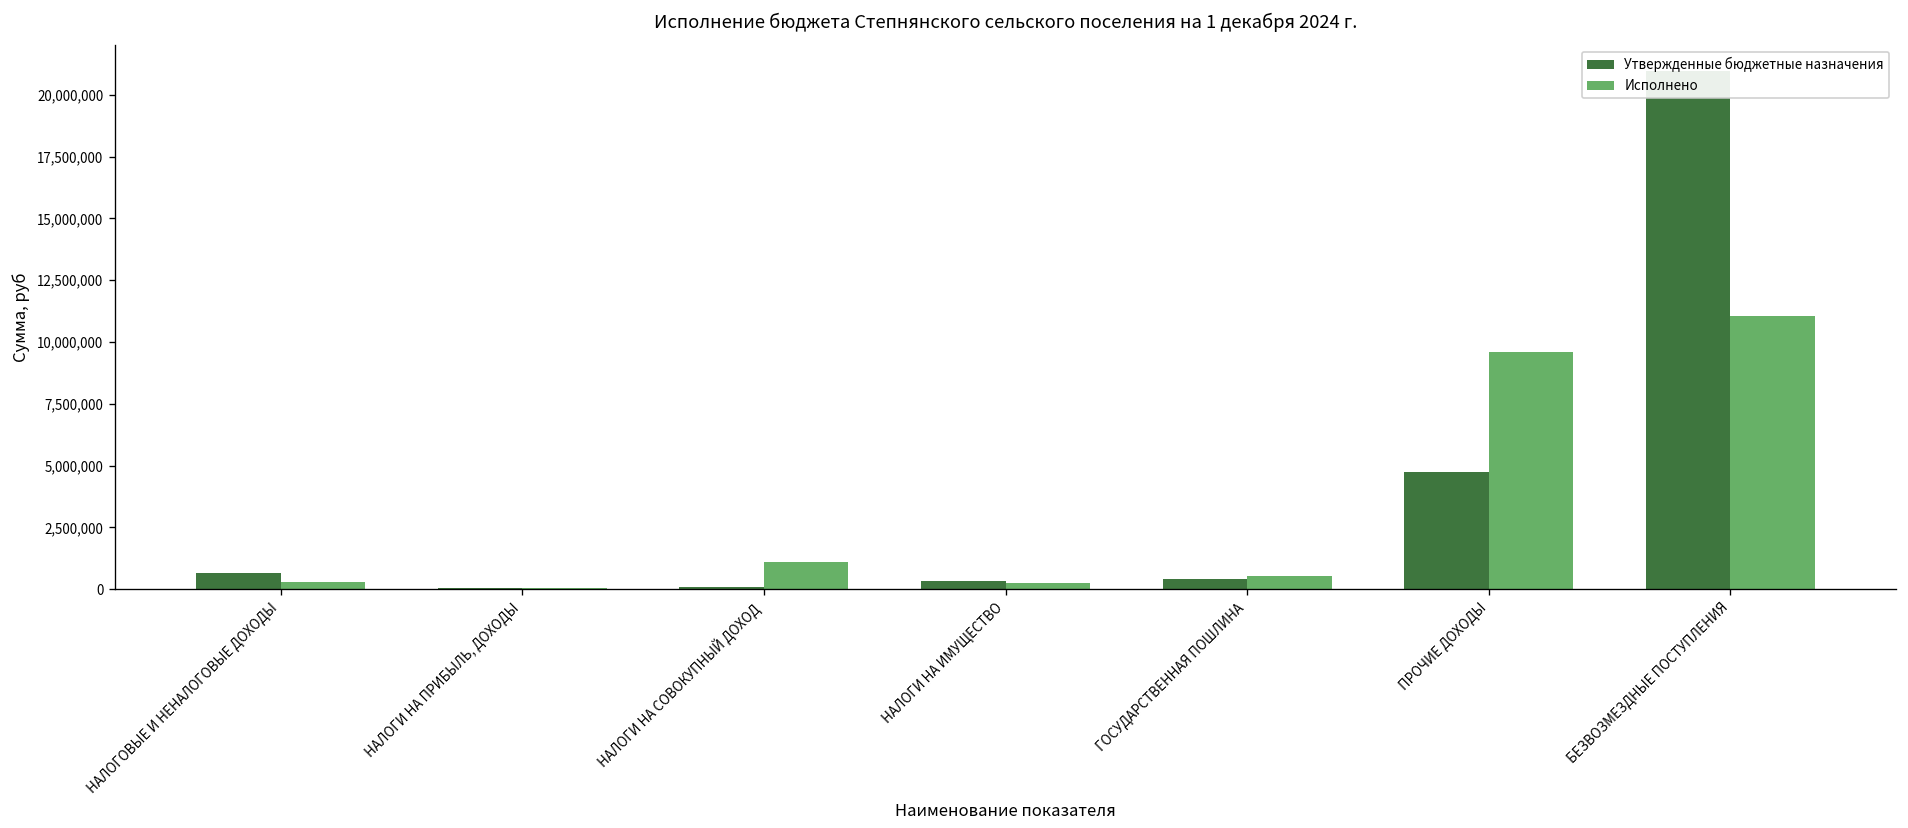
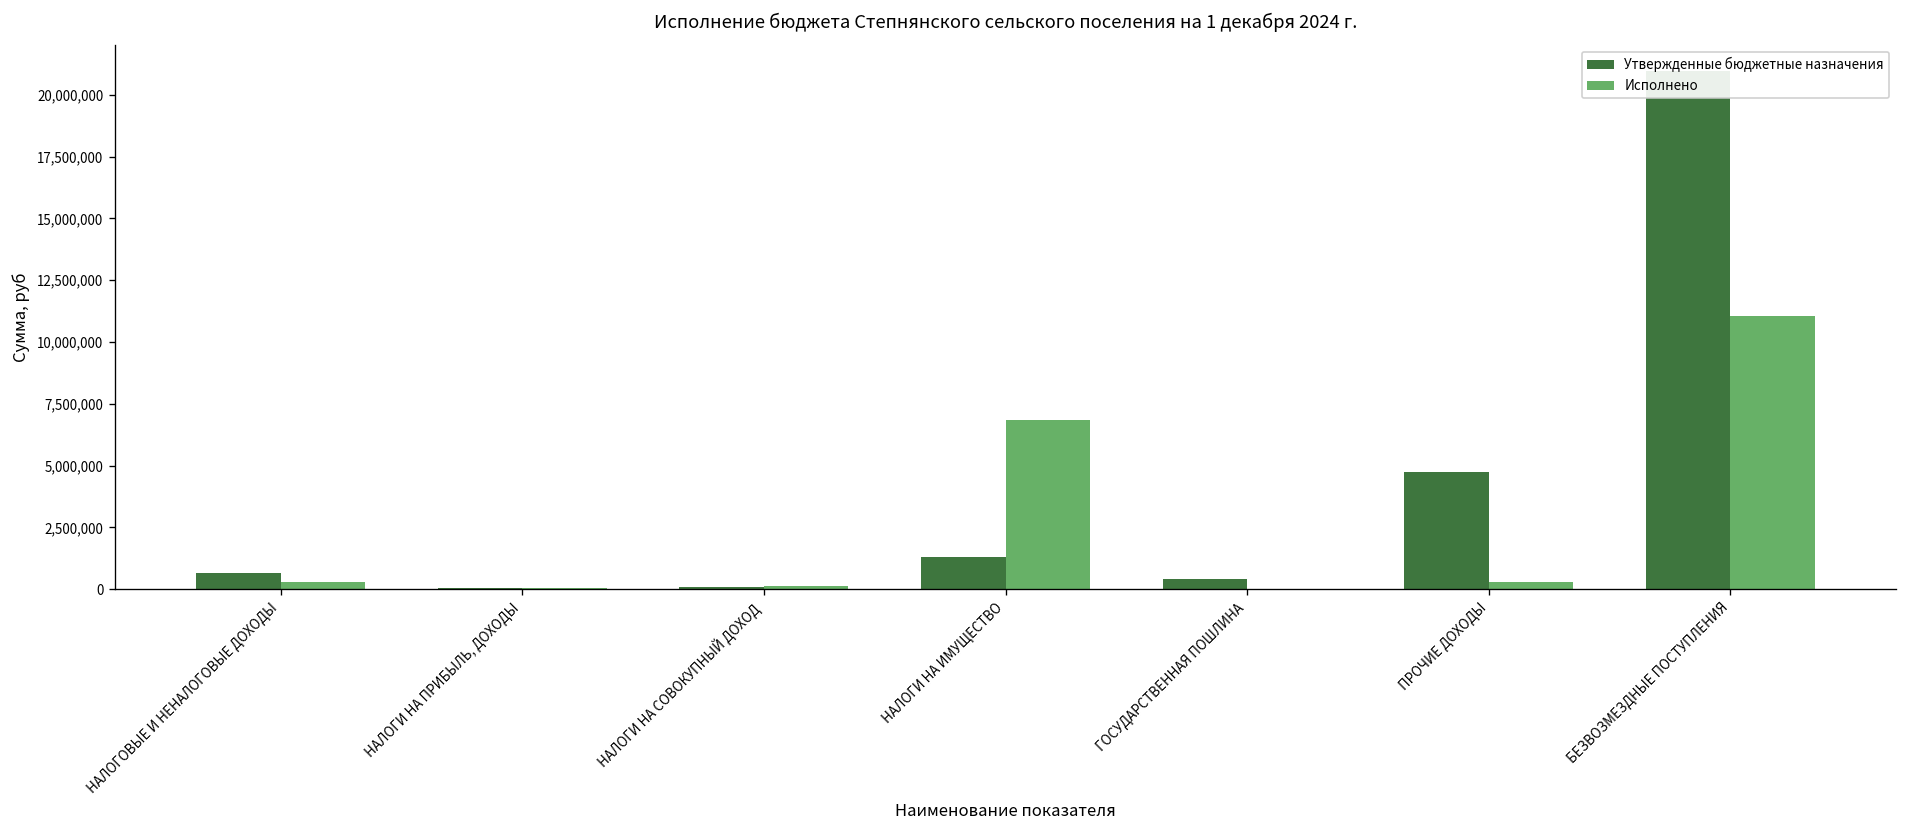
Исполнено, НАЛОГИ НА СОВОКУПНЫЙ ДОХОД: 1,100,000 -> 100,000
Утвержденные бюджетные назначения, НАЛОГИ НА ИМУЩЕСТВО: 300,000 -> 1,300,000
Исполнено, НАЛОГИ НА ИМУЩЕСТВО: 200,000 -> 6,800,000
Исполнено, ГОСУДАРСТВЕННАЯ ПОШЛИНА: 500,000 -> 0
Исполнено, ПРОЧИЕ ДОХОДЫ: 9,600,000 -> 300,000
